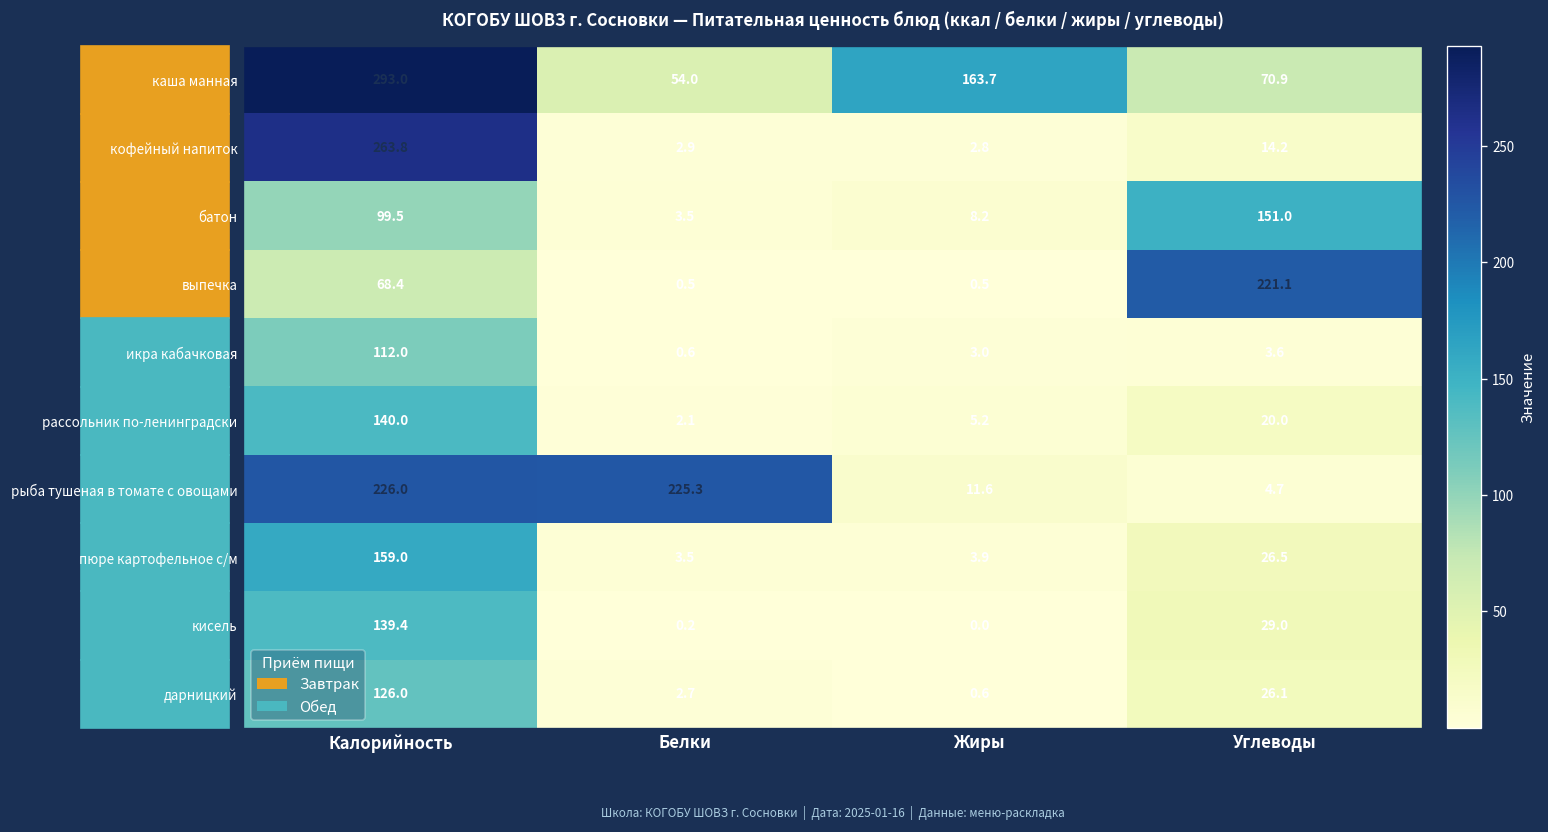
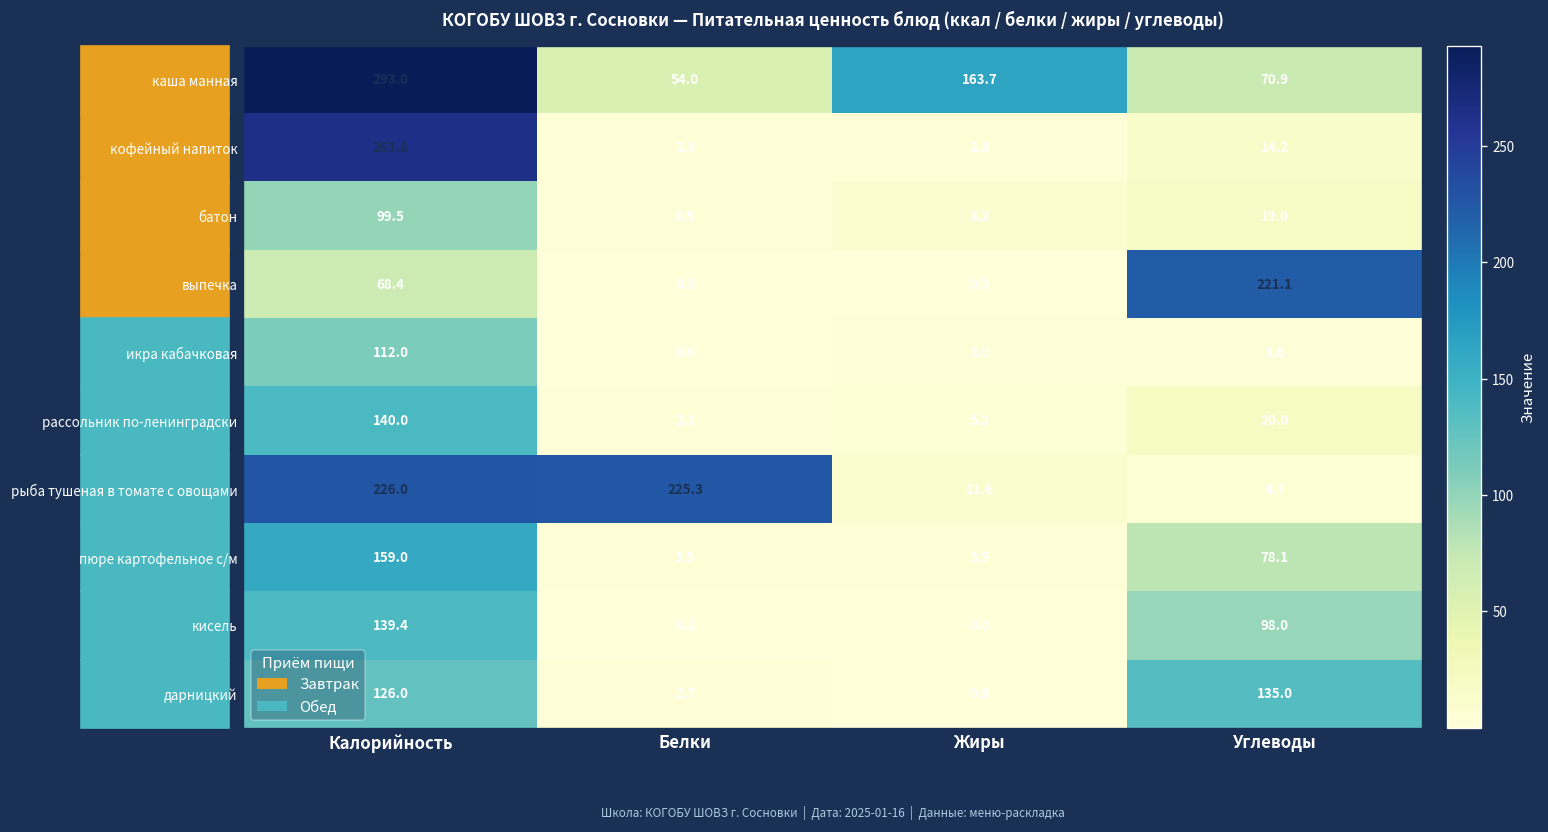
батон, Углеводы: 151.0 -> 19.0
пюре картофельное с/м, Углеводы: 26.5 -> 78.1
кисель, Углеводы: 29.0 -> 98.0
дарницкий, Углеводы: 26.1 -> 135.0
